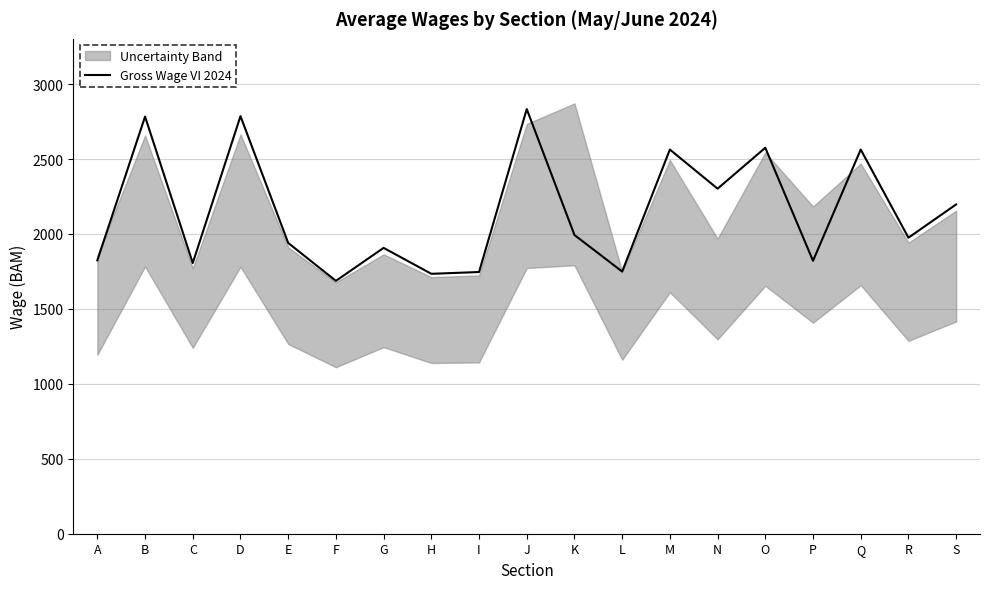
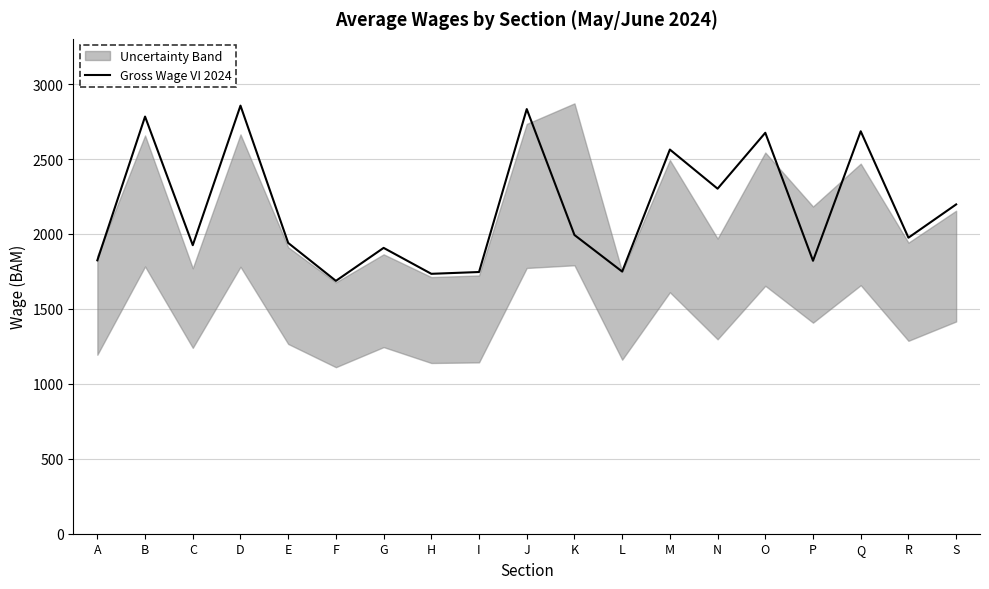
Gross Wage VI 2024, C: 1810 -> 1930
Gross Wage VI 2024, D: 2790 -> 2860
Gross Wage VI 2024, O: 2580 -> 2680
Gross Wage VI 2024, Q: 2560 -> 2690
